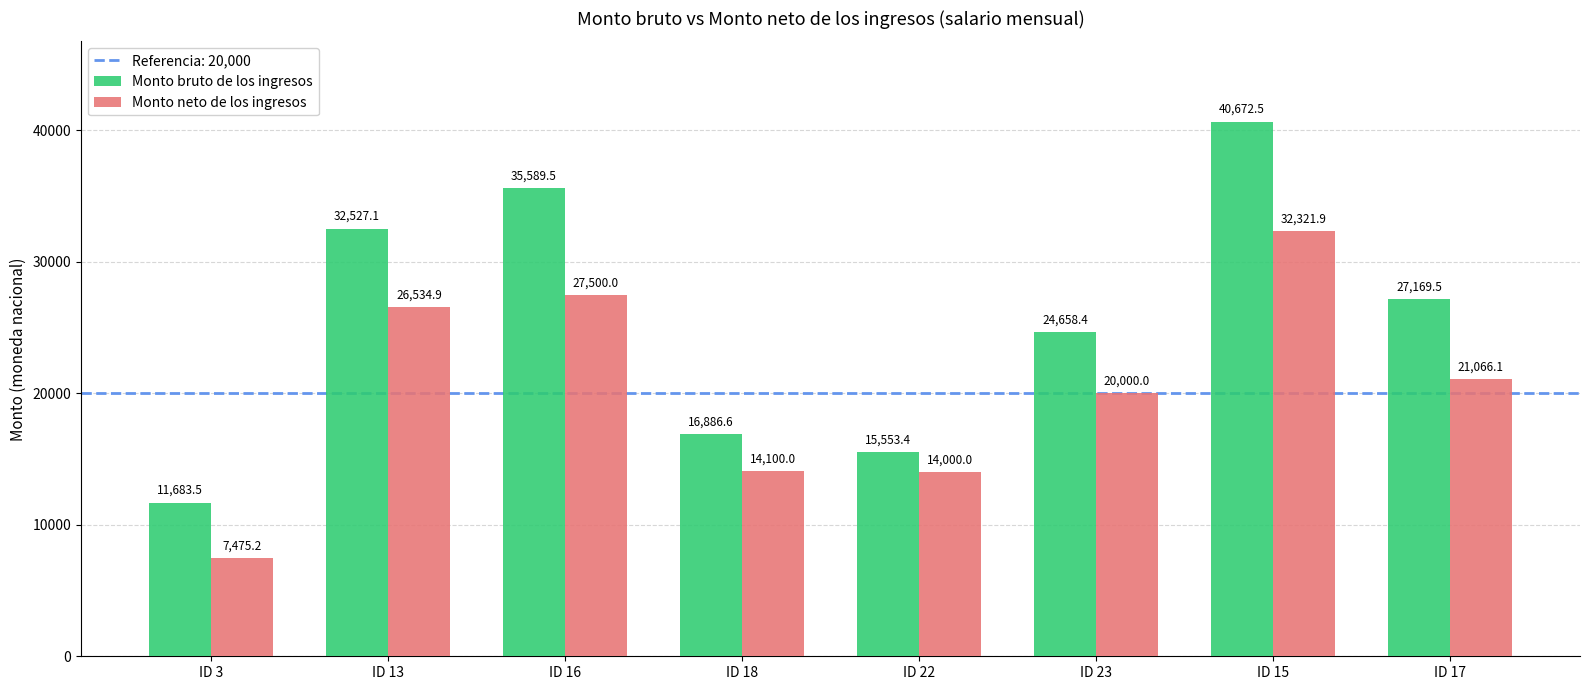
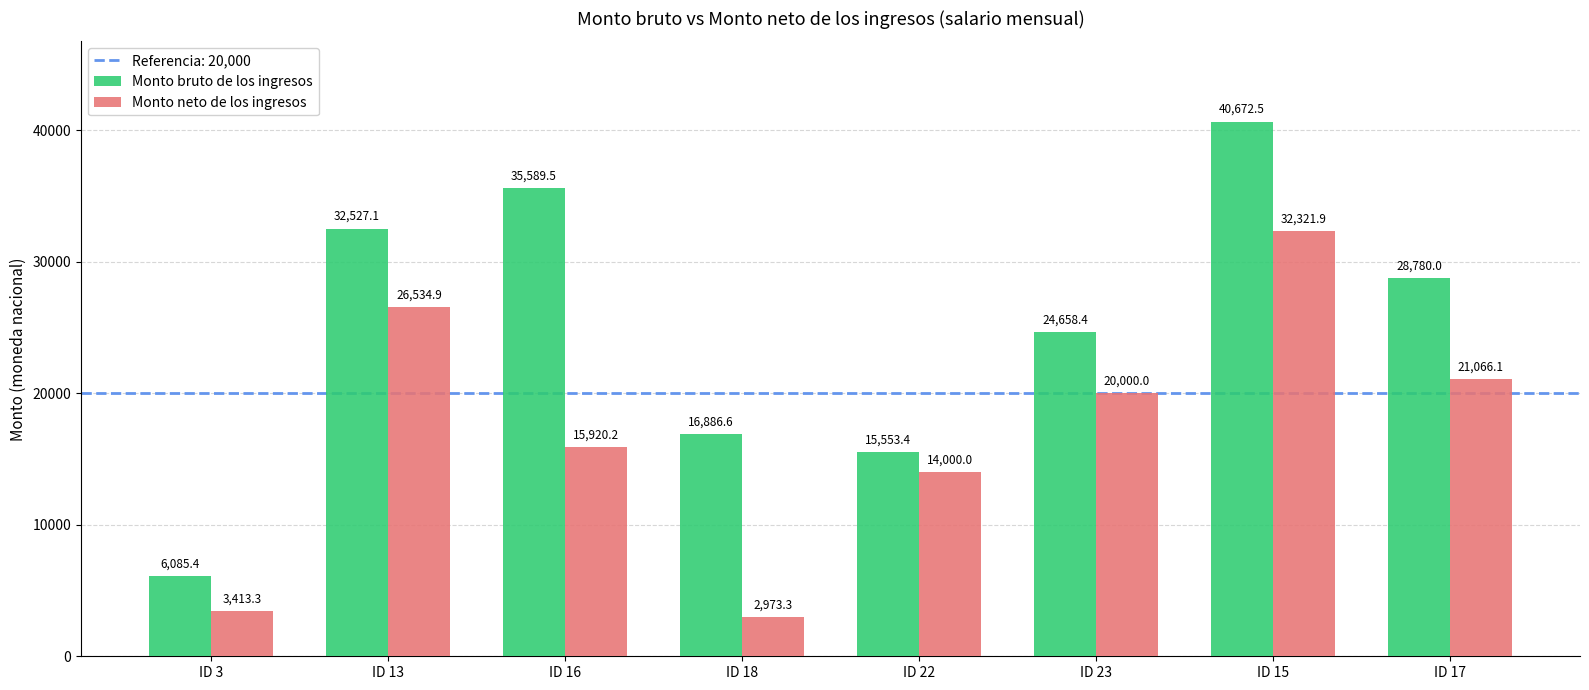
Monto bruto de los ingresos, ID 3: 11,683.5 -> 6,085.4
Monto neto de los ingresos, ID 3: 7,475.2 -> 3,413.3
Monto neto de los ingresos, ID 16: 27,500.0 -> 15,920.2
Monto neto de los ingresos, ID 18: 14,100.0 -> 2,973.3
Monto bruto de los ingresos, ID 17: 27,169.5 -> 28,780.0
